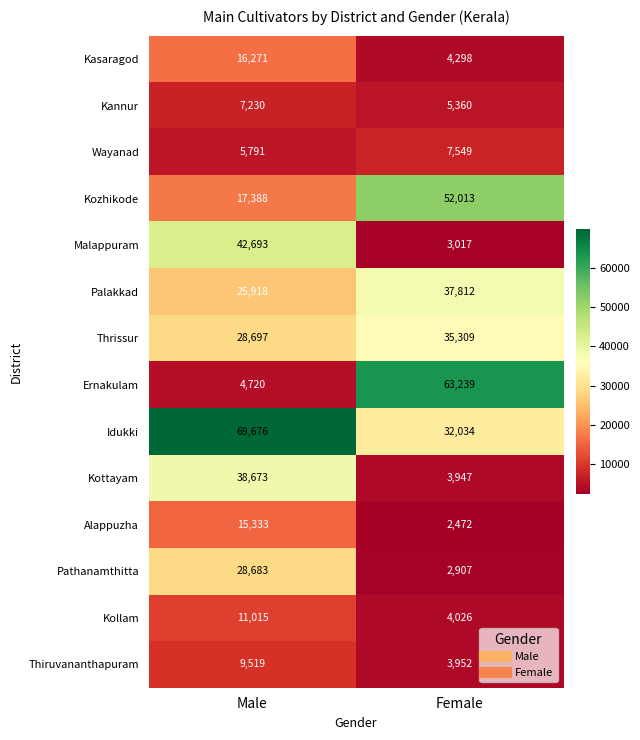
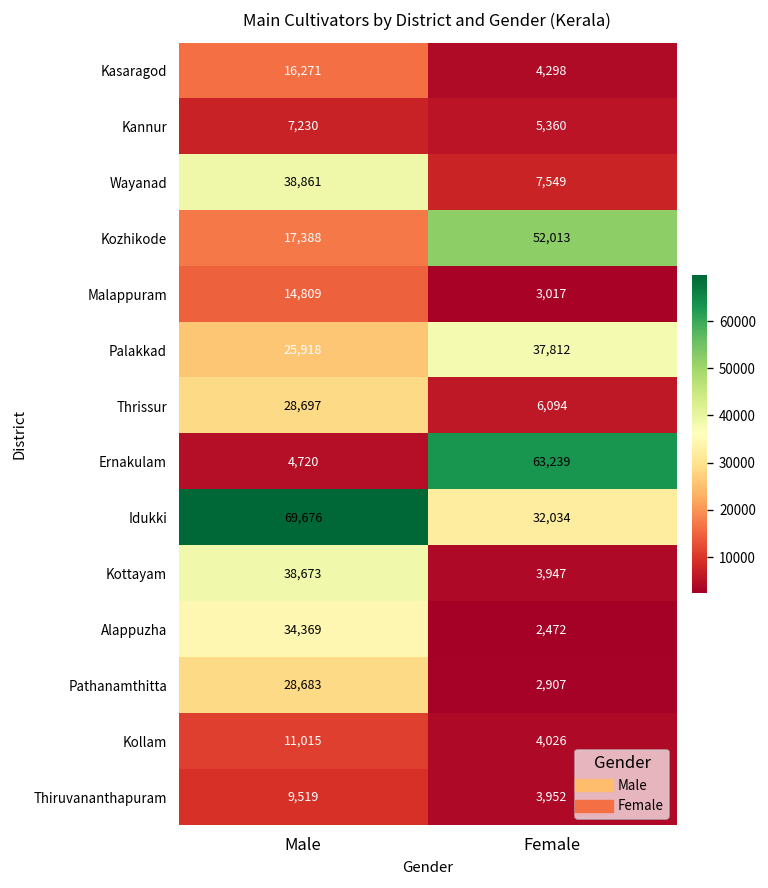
Wayanad, Male: 5,791 -> 38,861
Malappuram, Male: 42,693 -> 14,809
Thrissur, Female: 35,309 -> 6,094
Alappuzha, Male: 15,333 -> 34,369
